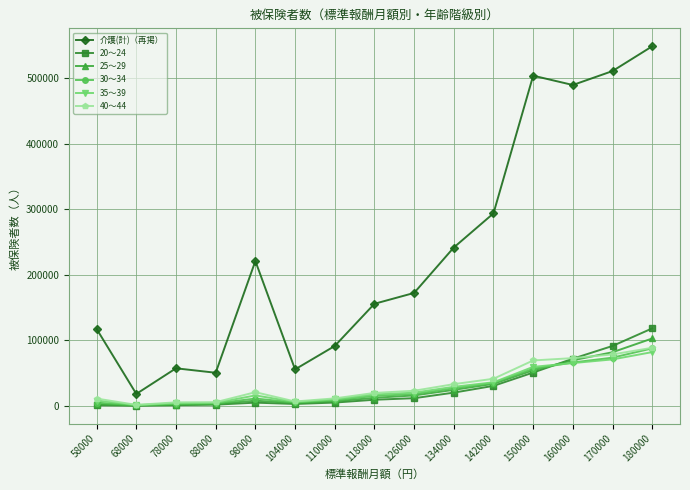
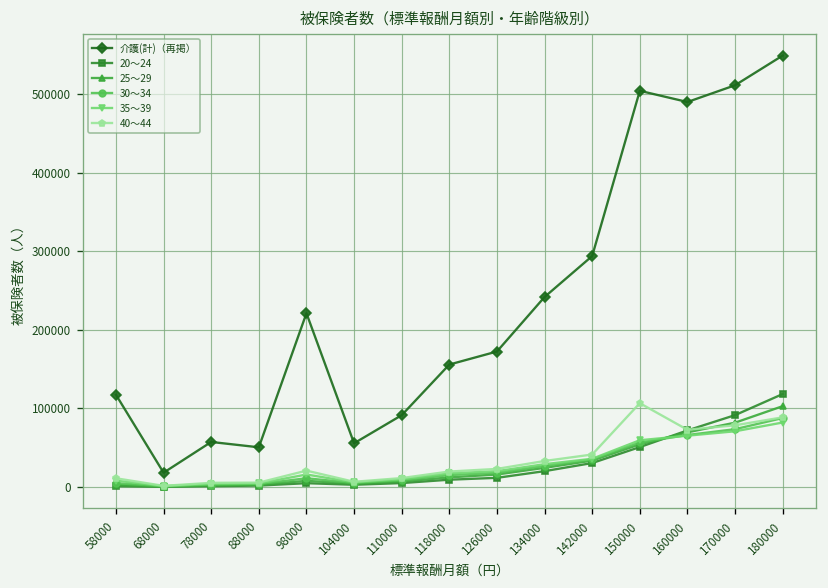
40～44, 150000: 70000 -> 110000
